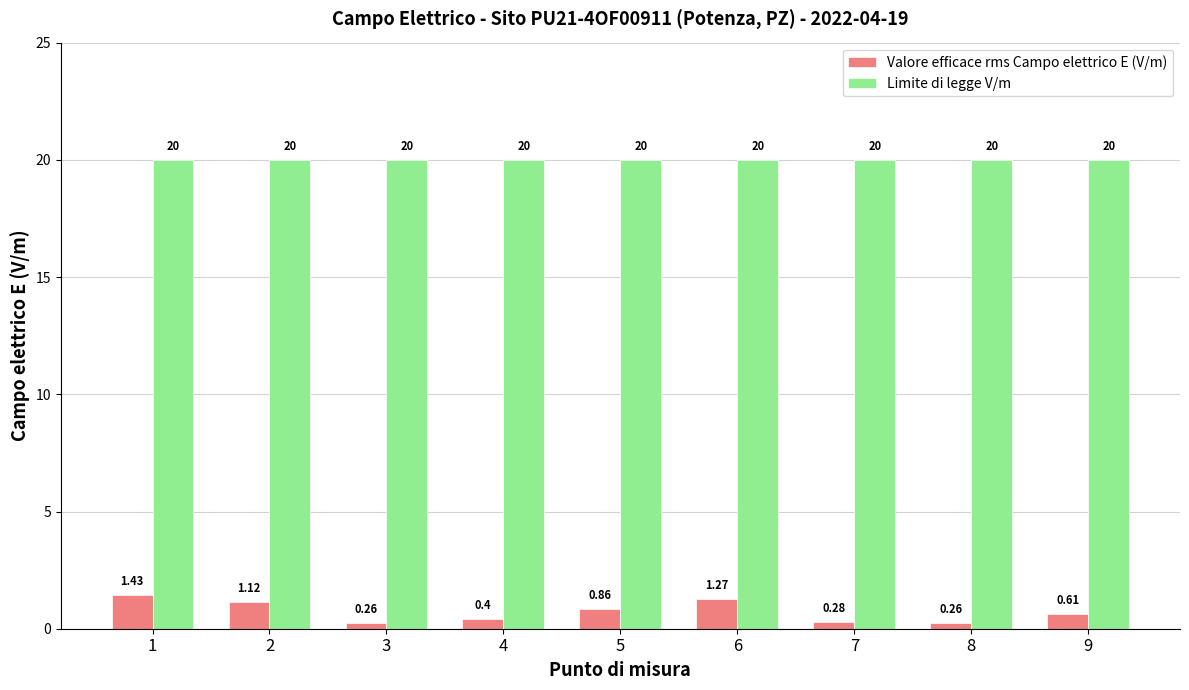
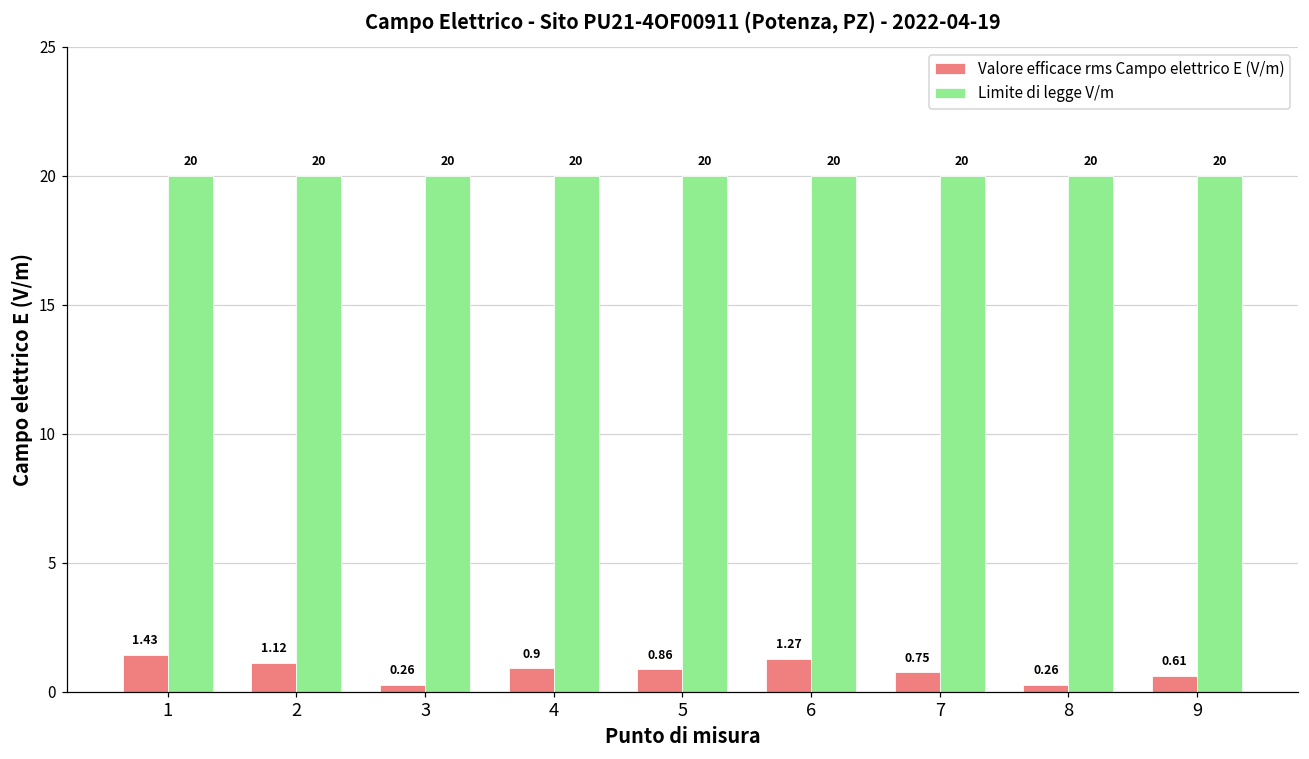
Valore efficace rms Campo elettrico E (V/m), 4: 0.4 -> 0.9
Valore efficace rms Campo elettrico E (V/m), 7: 0.28 -> 0.75
